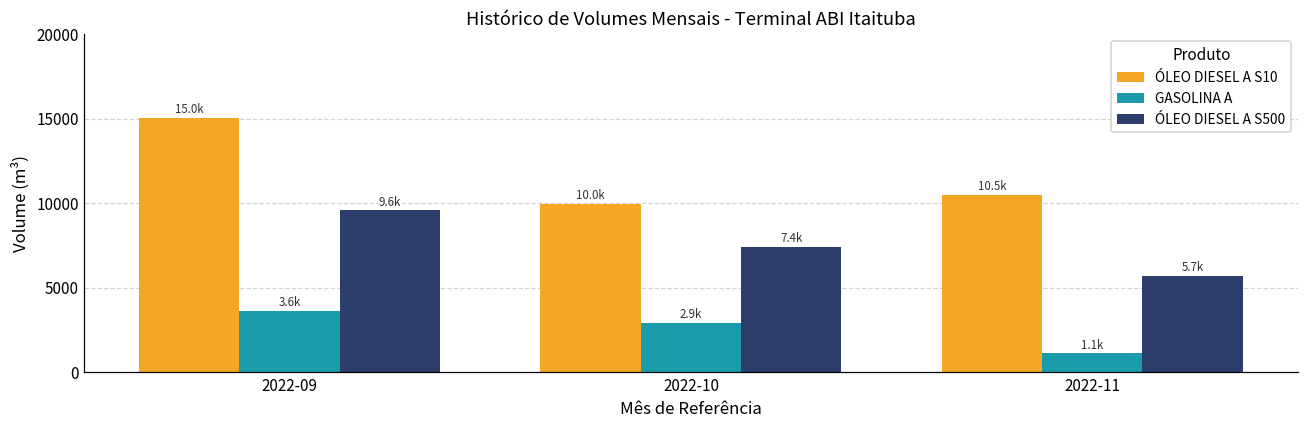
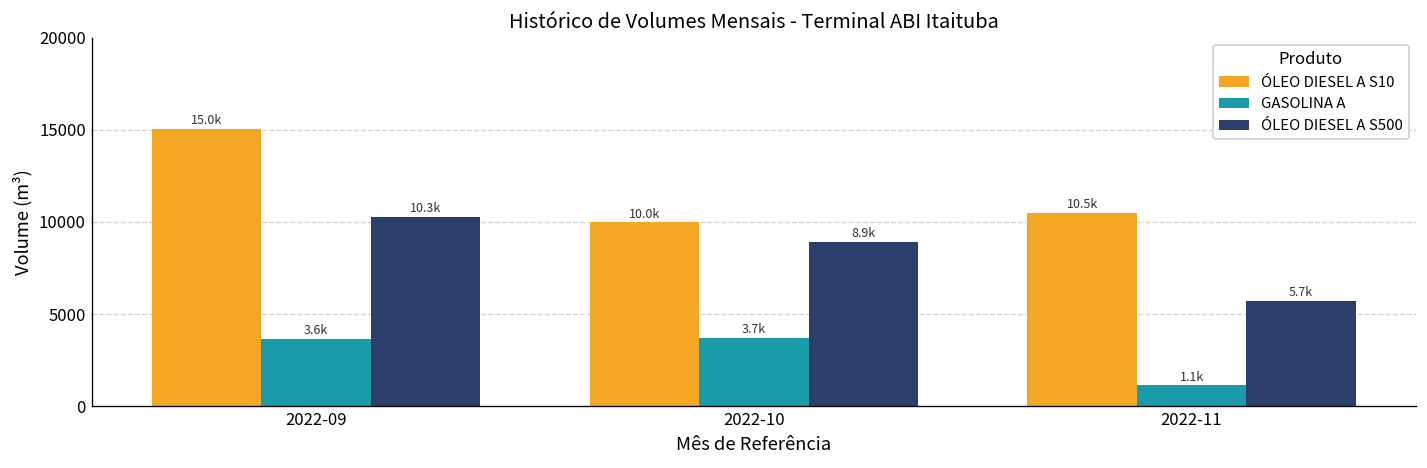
ÓLEO DIESEL A S500, 2022-09: 9.6k -> 10.3k
GASOLINA A, 2022-10: 2.9k -> 3.7k
ÓLEO DIESEL A S500, 2022-10: 7.4k -> 8.9k
